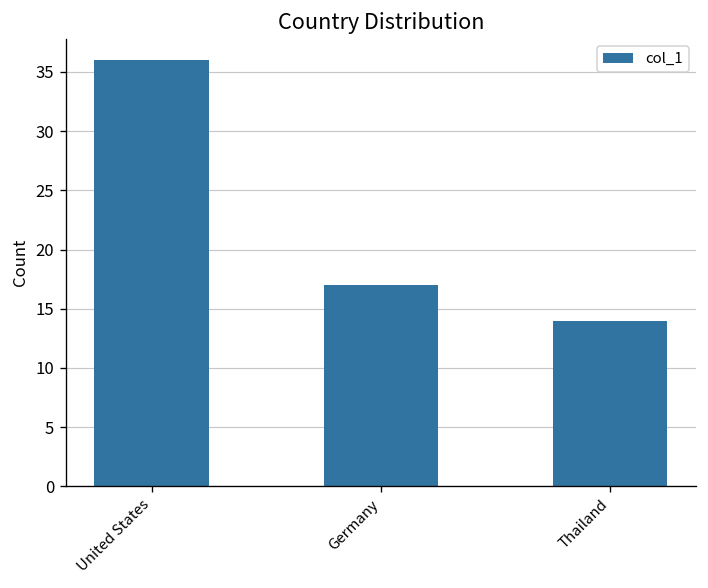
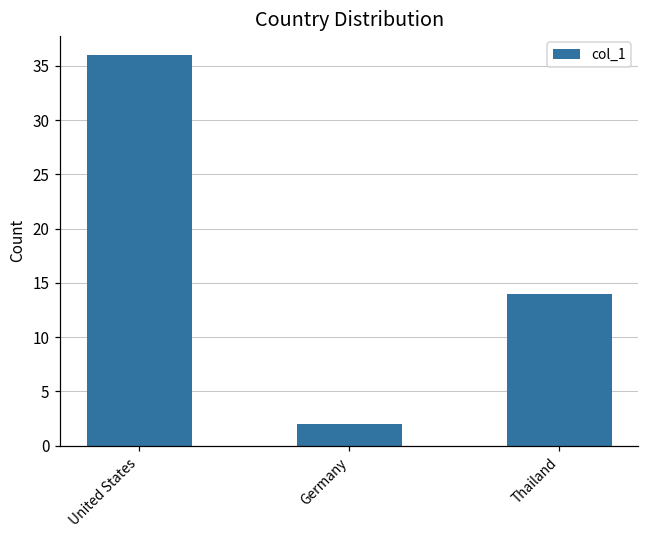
Germany: 17 -> 2
